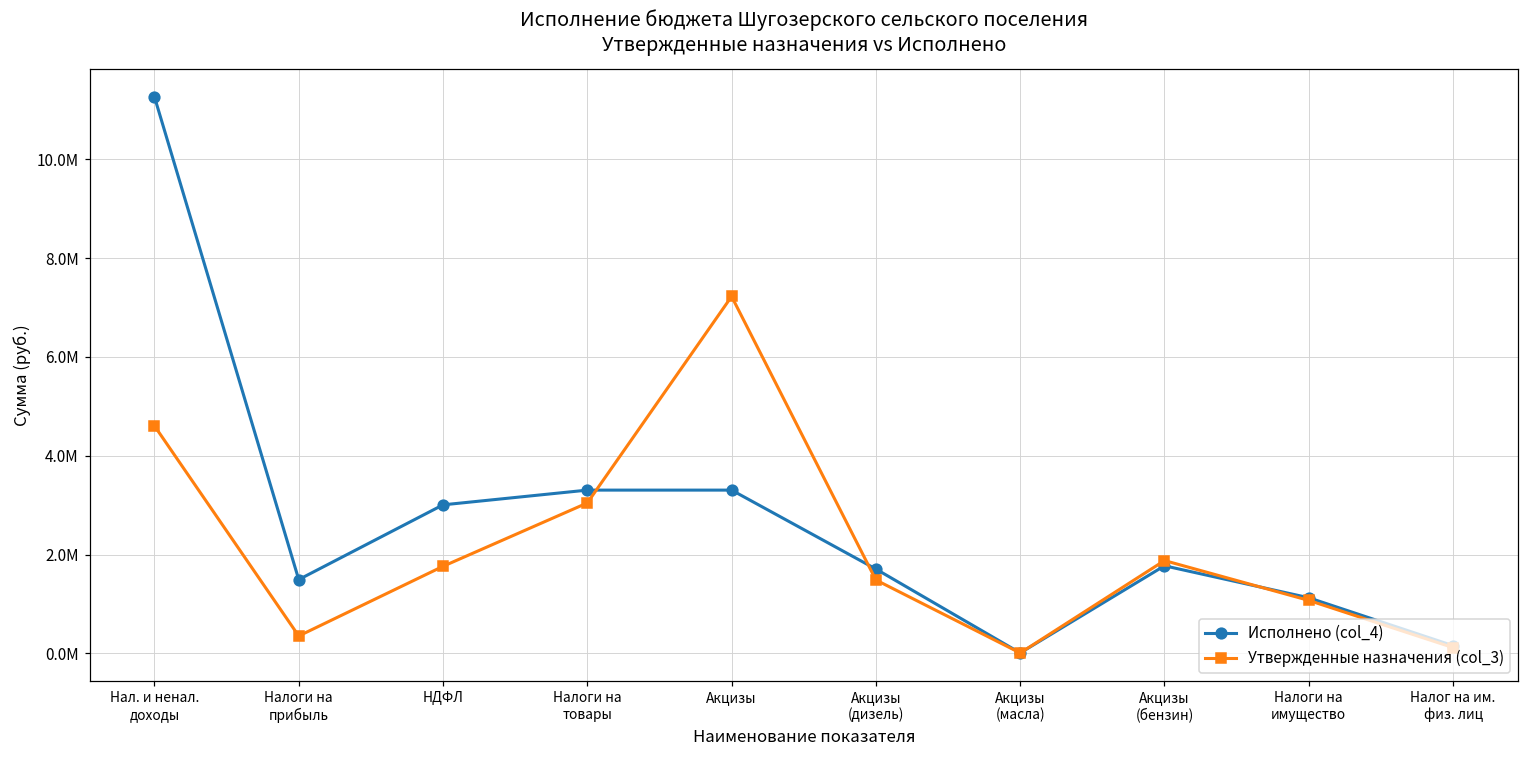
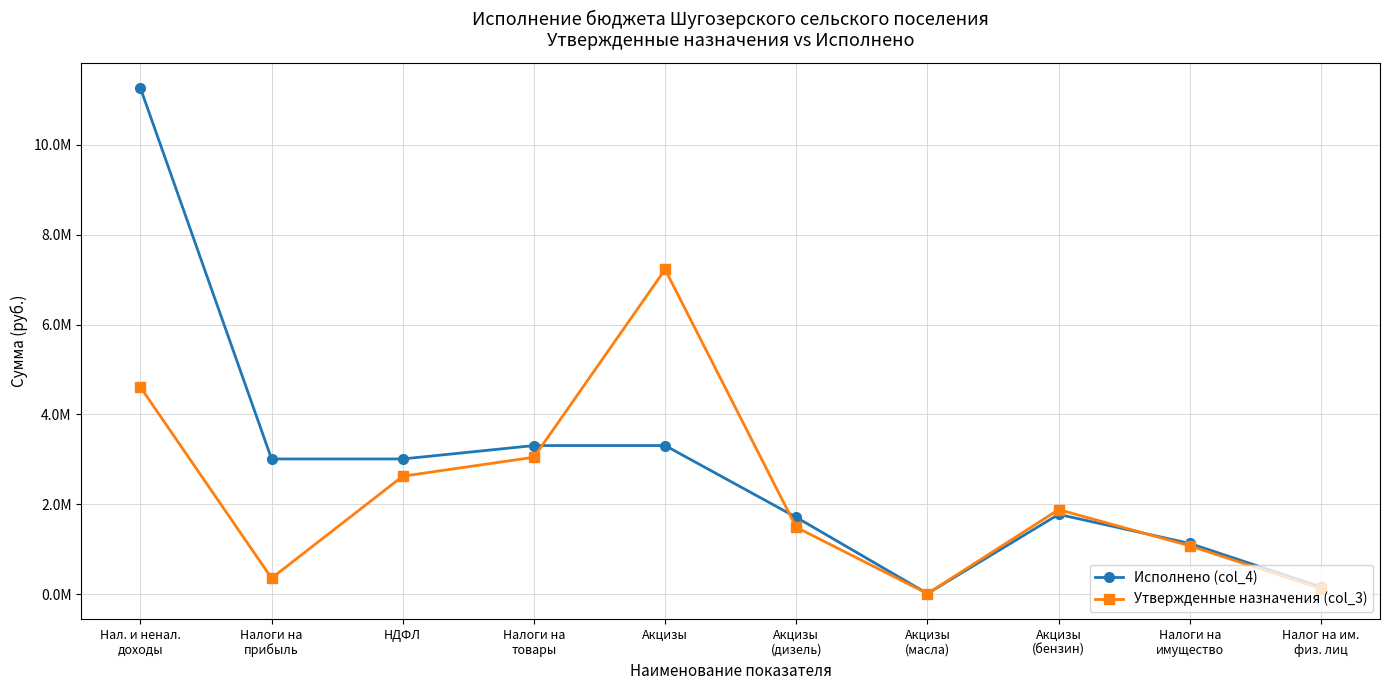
Исполнено (col_4), Налоги на прибыль: 1500000 -> 3000000
Утвержденные назначения (col_3), НДФЛ: 1800000 -> 2600000
